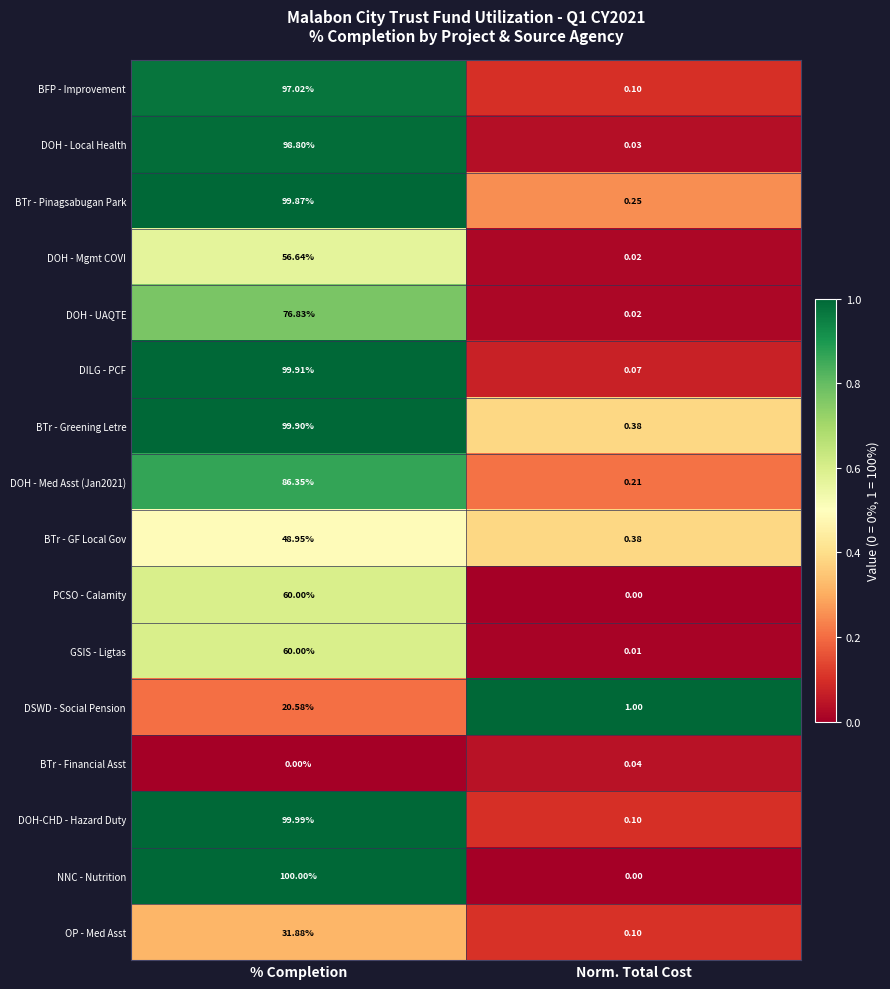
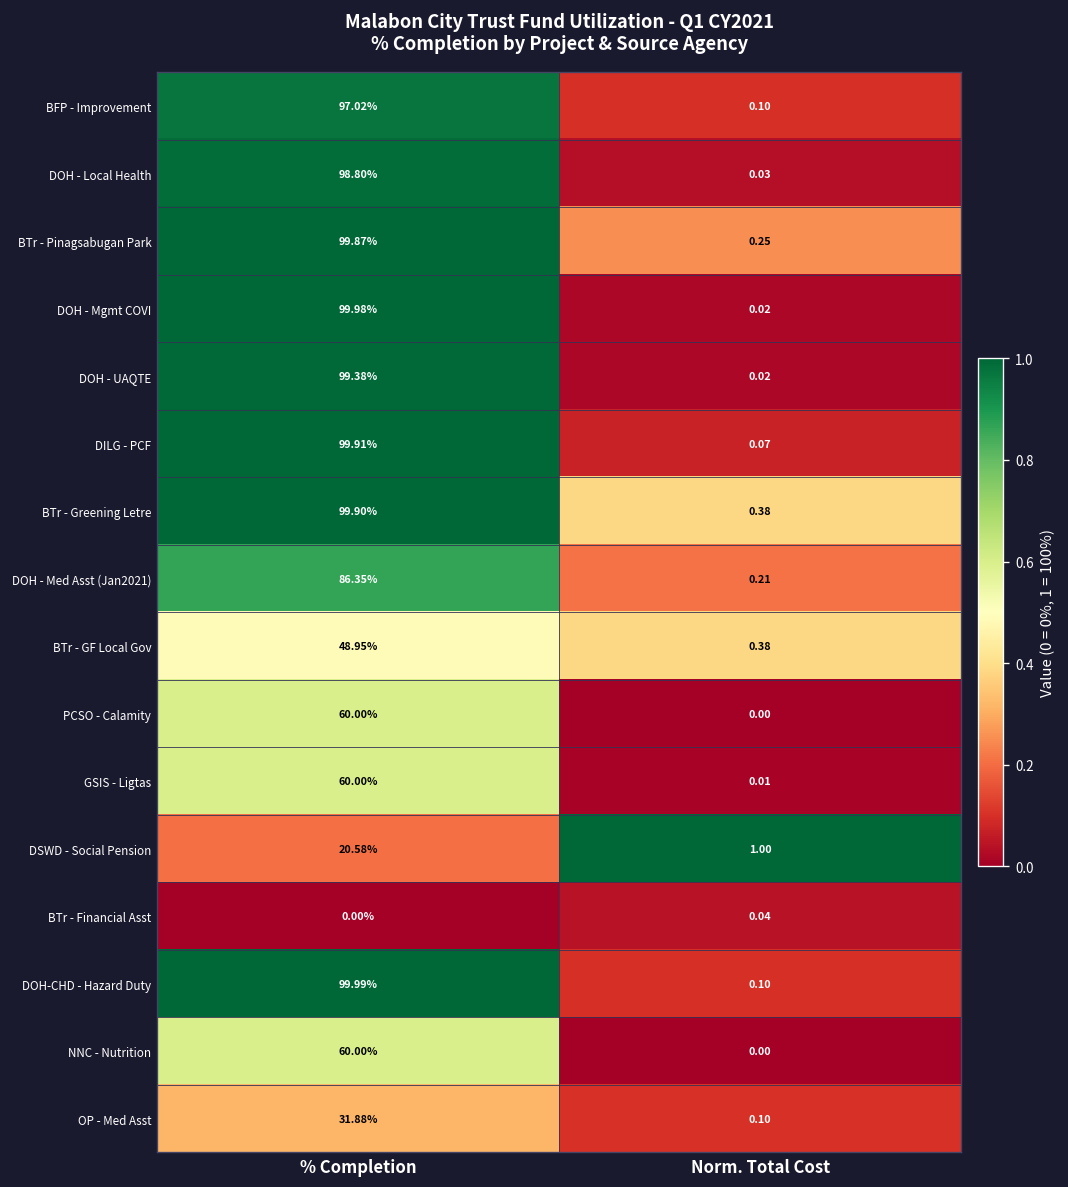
DOH - Mgmt COVI, % Completion: 56.64% -> 99.98%
DOH - UAQTE, % Completion: 76.83% -> 99.38%
NNC - Nutrition, % Completion: 100.00% -> 60.00%
